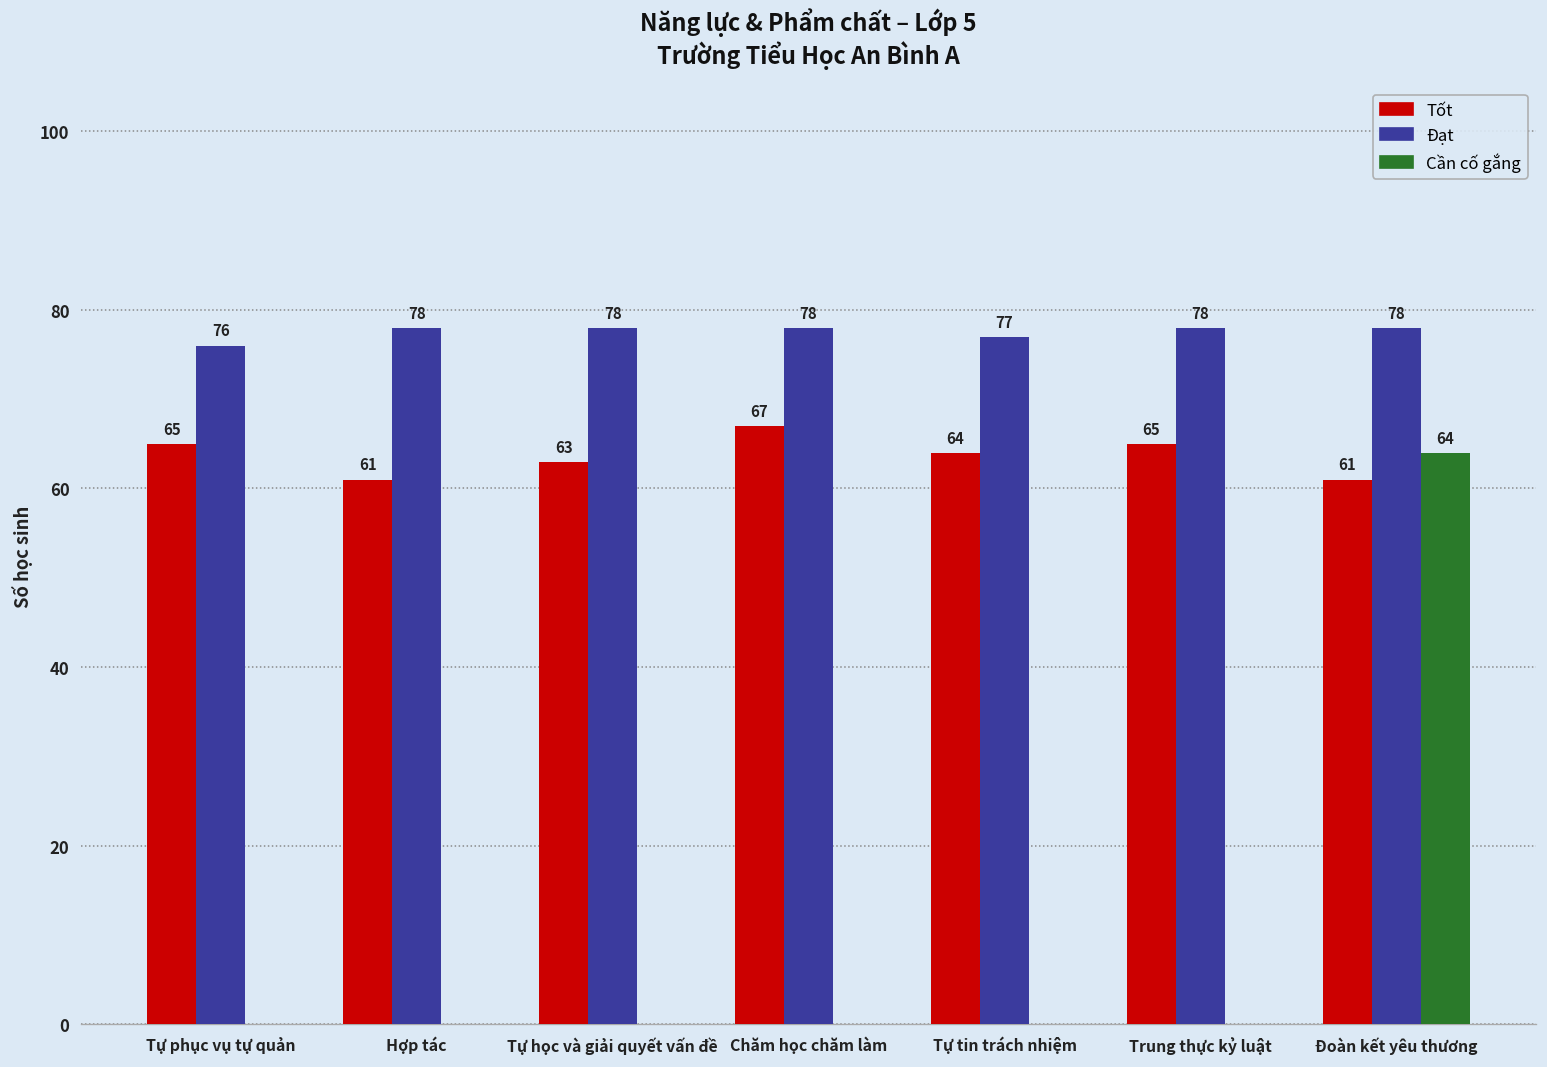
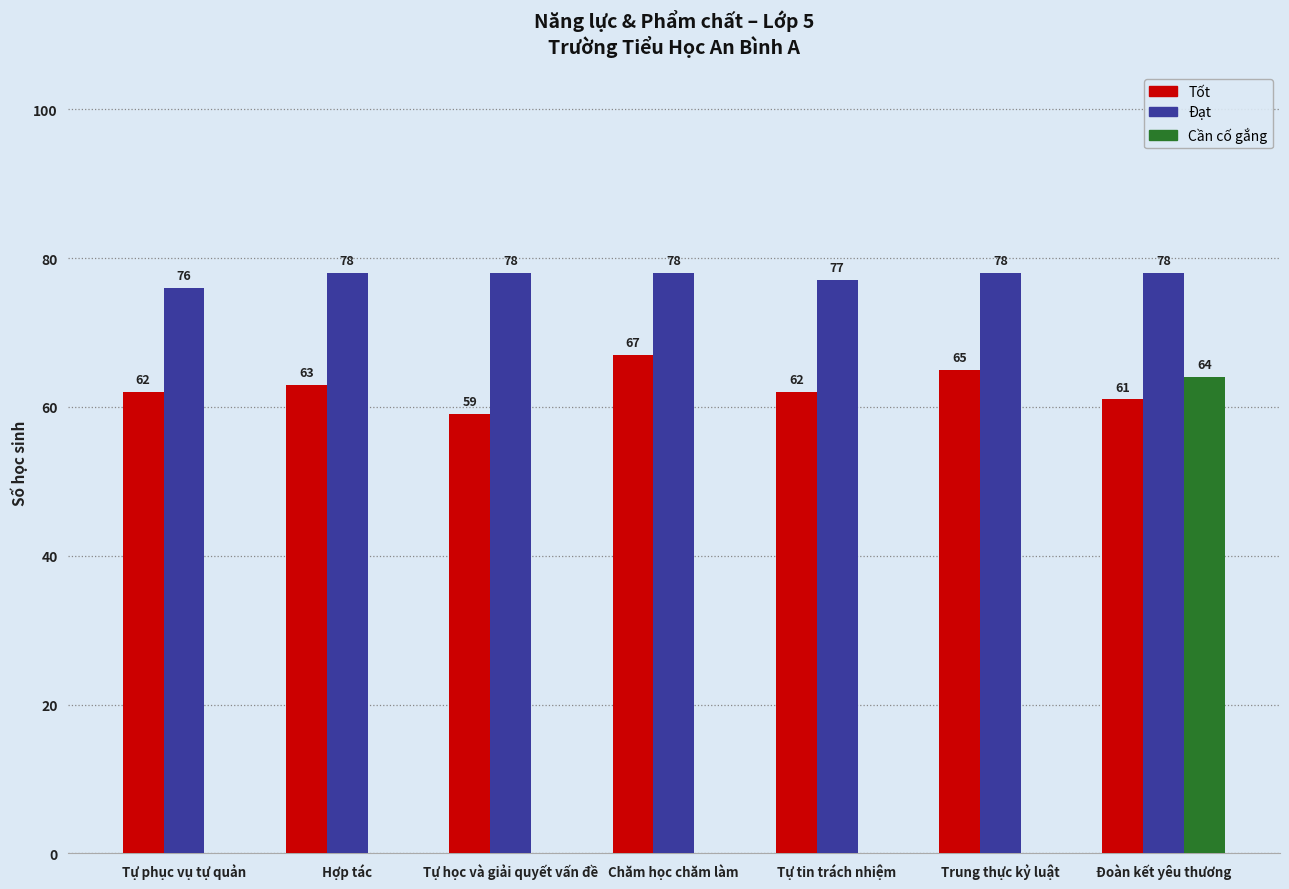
Tốt, Tự phục vụ tự quản: 65 -> 62
Tốt, Hợp tác: 61 -> 63
Tốt, Tự học và giải quyết vấn đề: 63 -> 59
Tốt, Tự tin trách nhiệm: 64 -> 62
